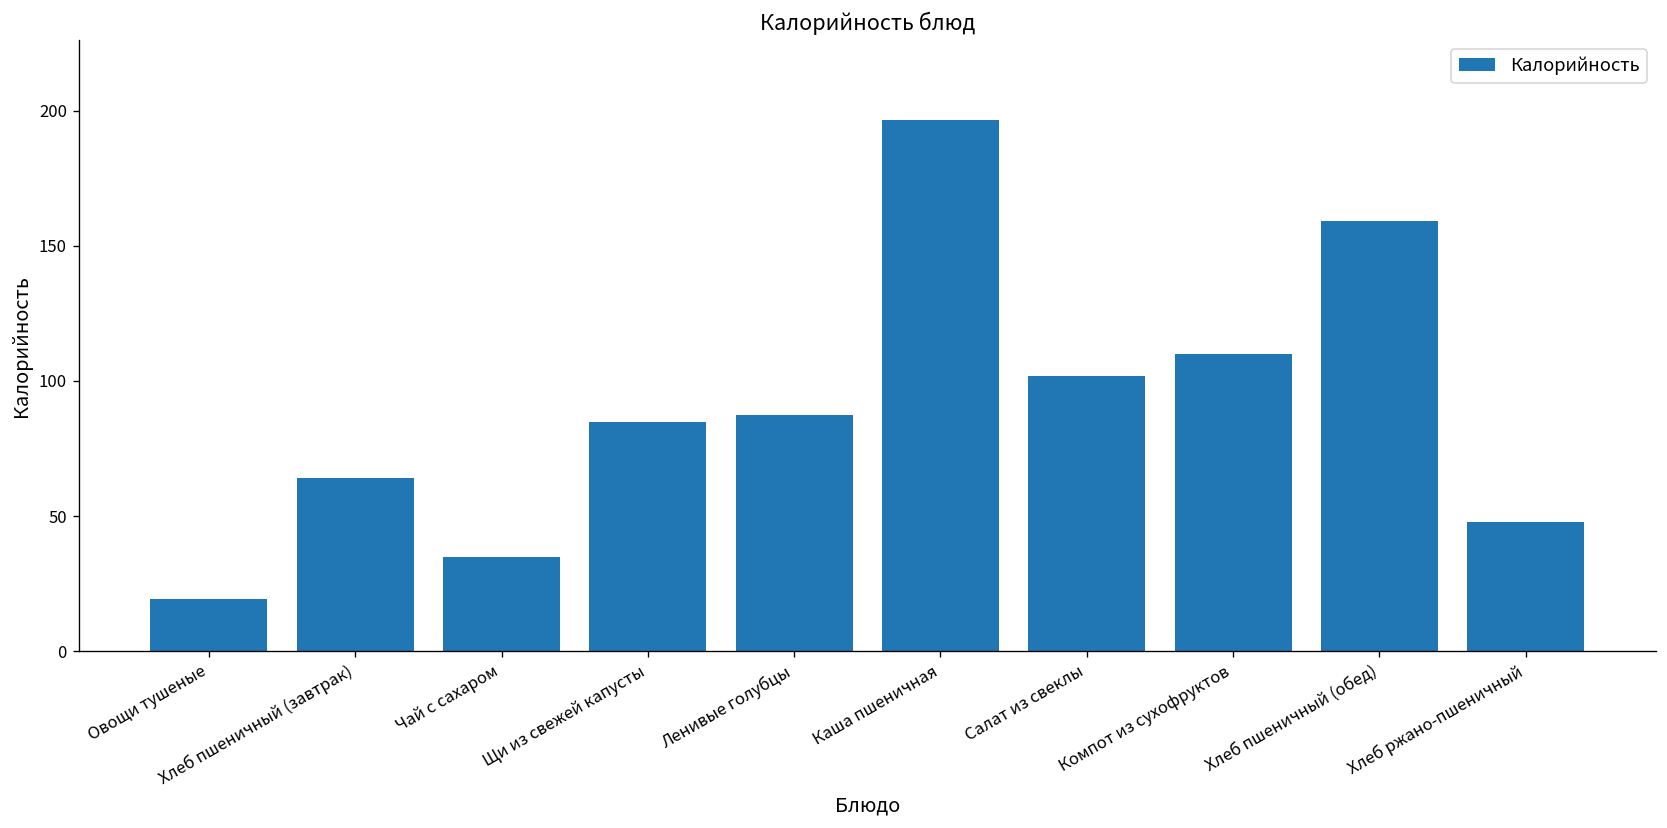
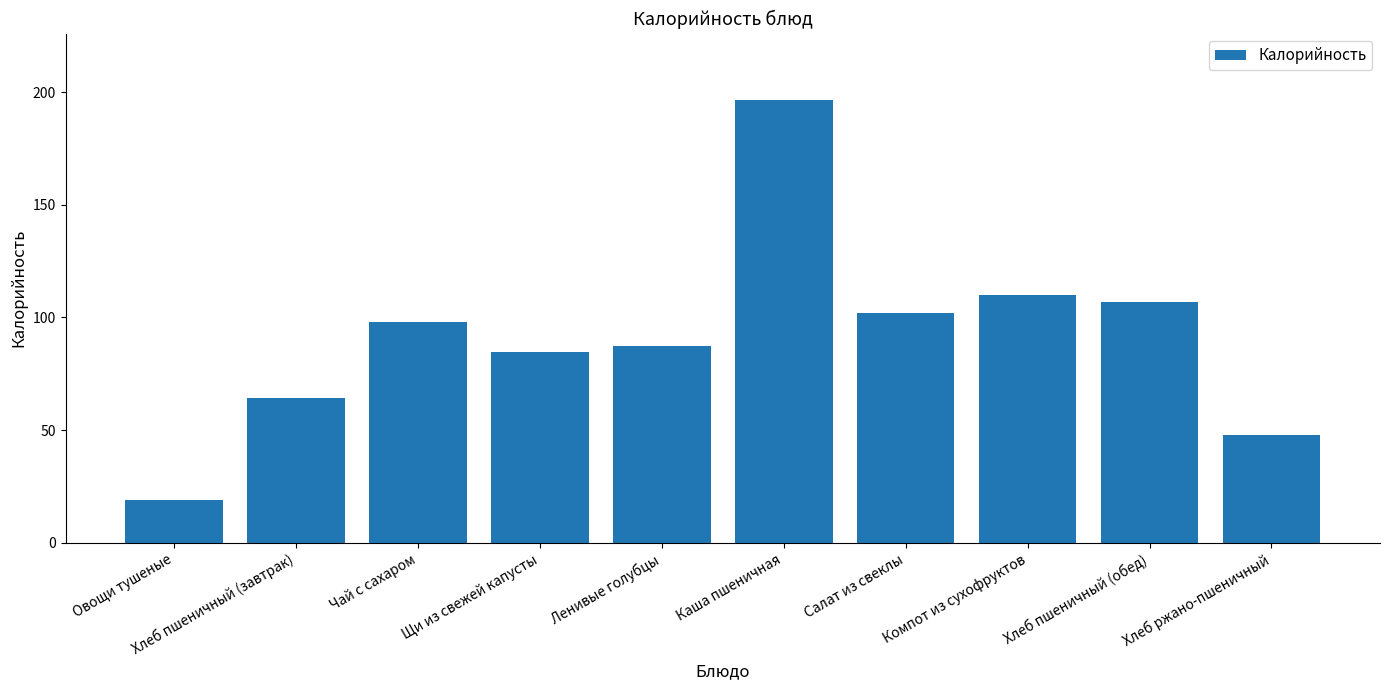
Чай с сахаром: 35 -> 98
Хлеб пшеничный (обед): 159 -> 107
